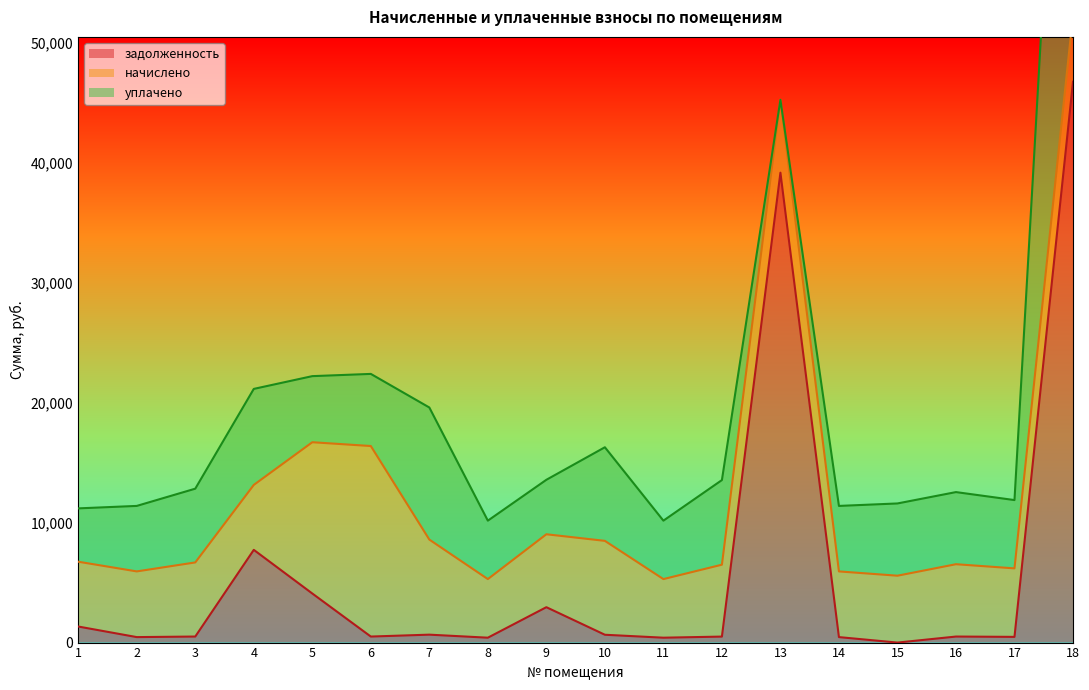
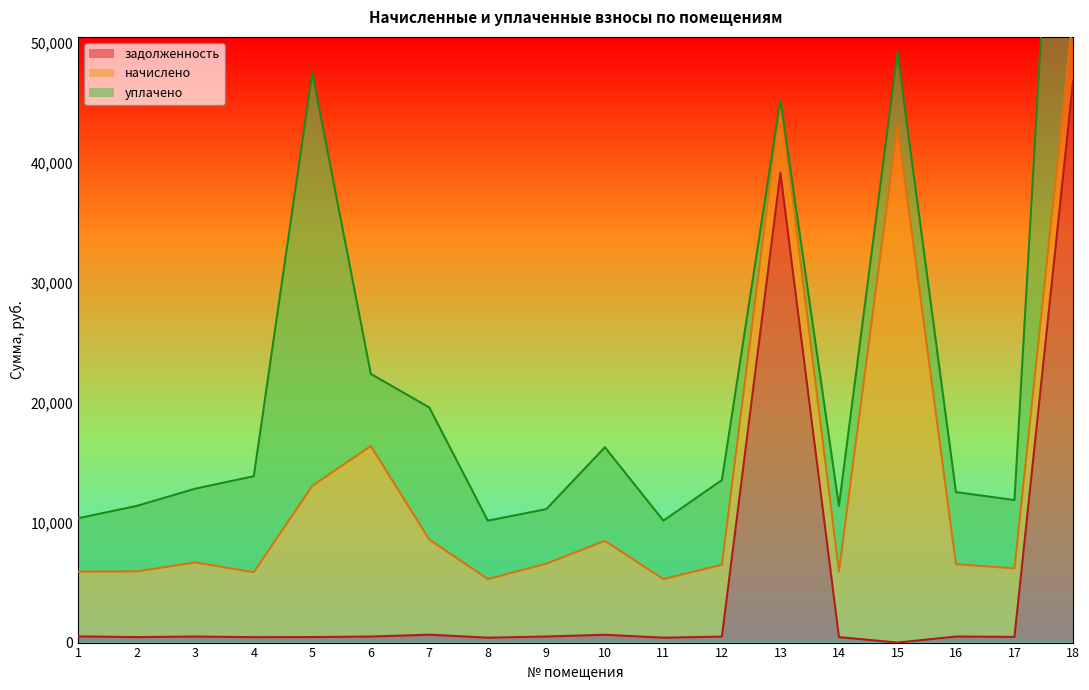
задолженность, 1: 1,300 -> 500
задолженность, 4: 7,700 -> 500
задолженность, 5: 4,100 -> 500
уплачено, 5: 5,500 -> 34,400
задолженность, 9: 3,000 -> 500
начислено, 15: 5,600 -> 43,200
